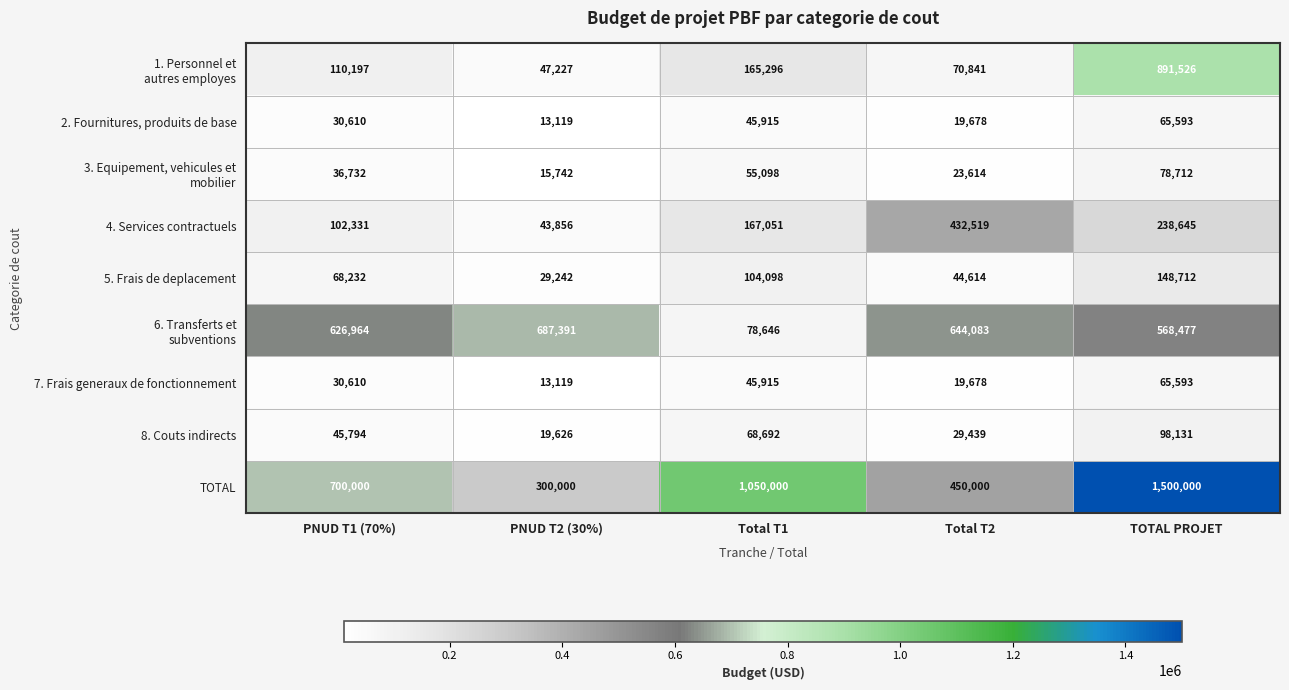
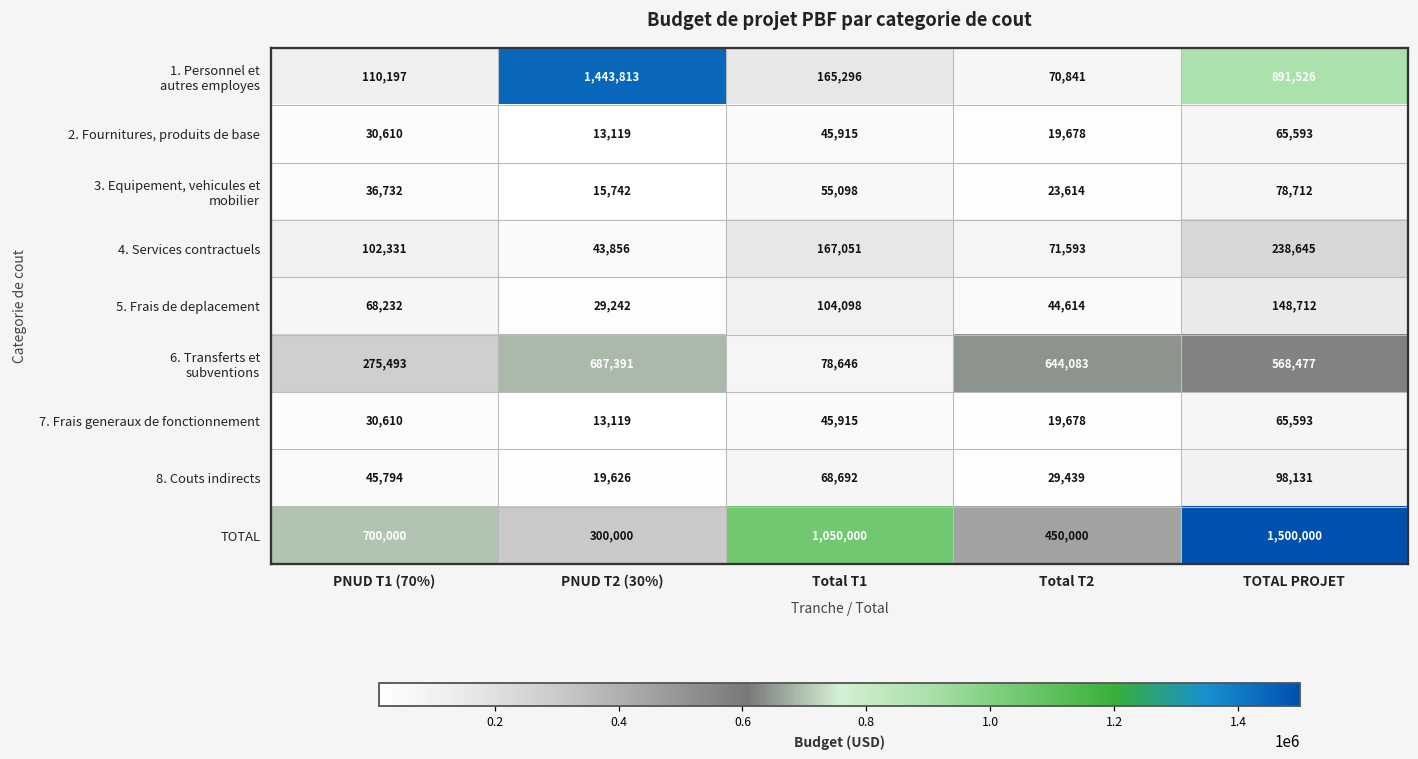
1. Personnel et autres employes, PNUD T2 (30%): 47,227 -> 1,443,813
4. Services contractuels, Total T2: 432,519 -> 71,593
6. Transferts et subventions, PNUD T1 (70%): 626,964 -> 275,493
